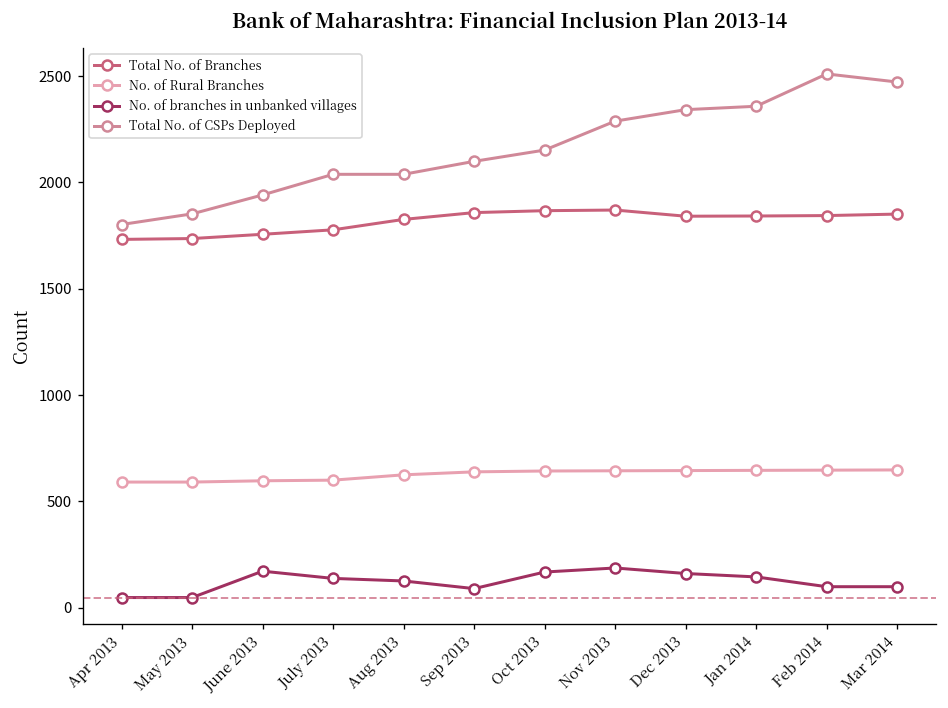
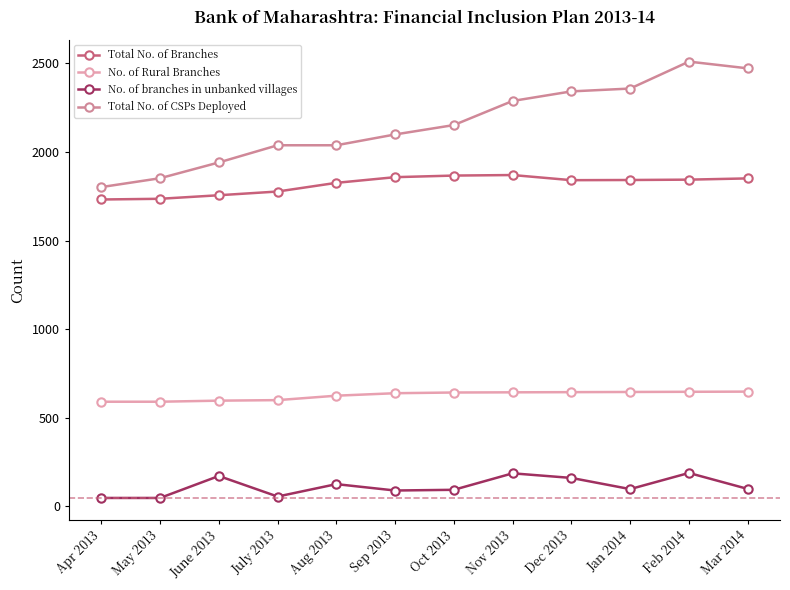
No. of branches in unbanked villages, July 2013: 140 -> 60
No. of branches in unbanked villages, Oct 2013: 170 -> 90
No. of branches in unbanked villages, Jan 2014: 150 -> 100
No. of branches in unbanked villages, Feb 2014: 100 -> 190
